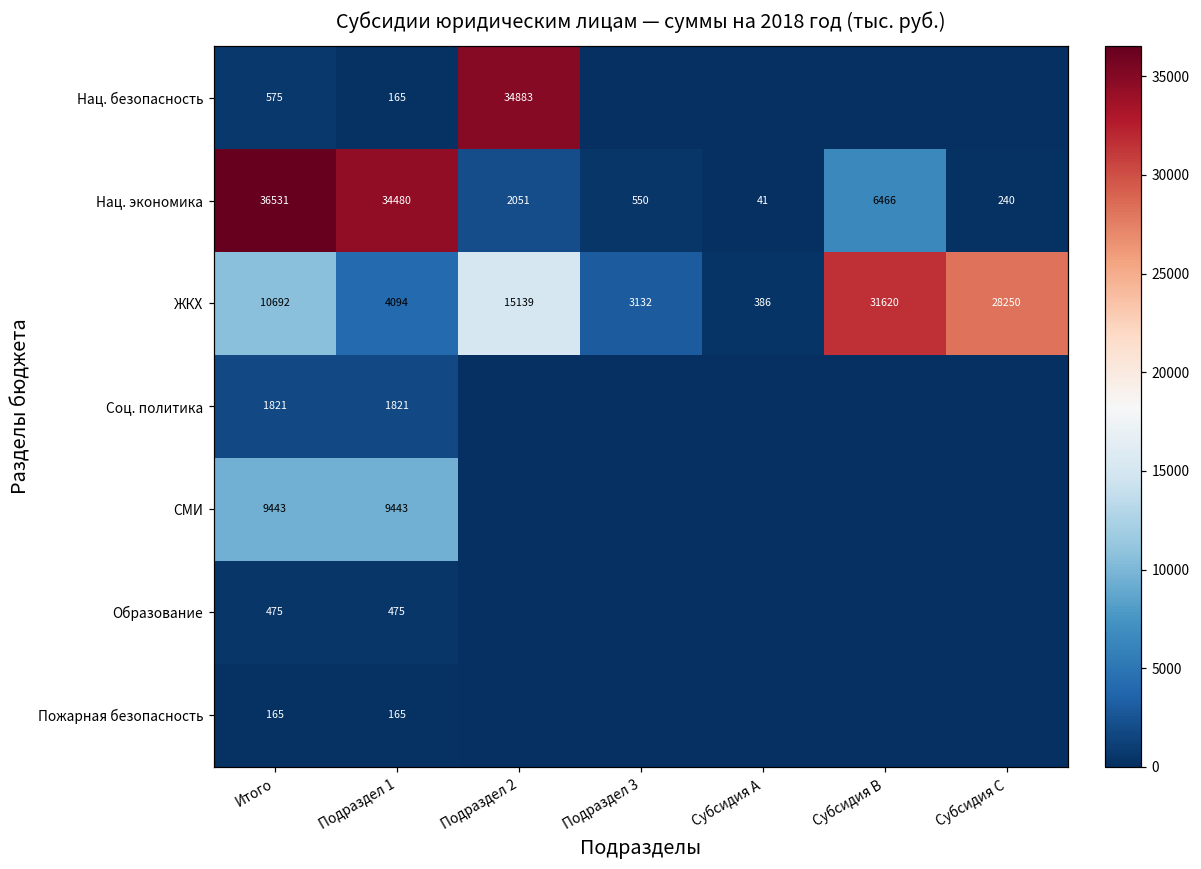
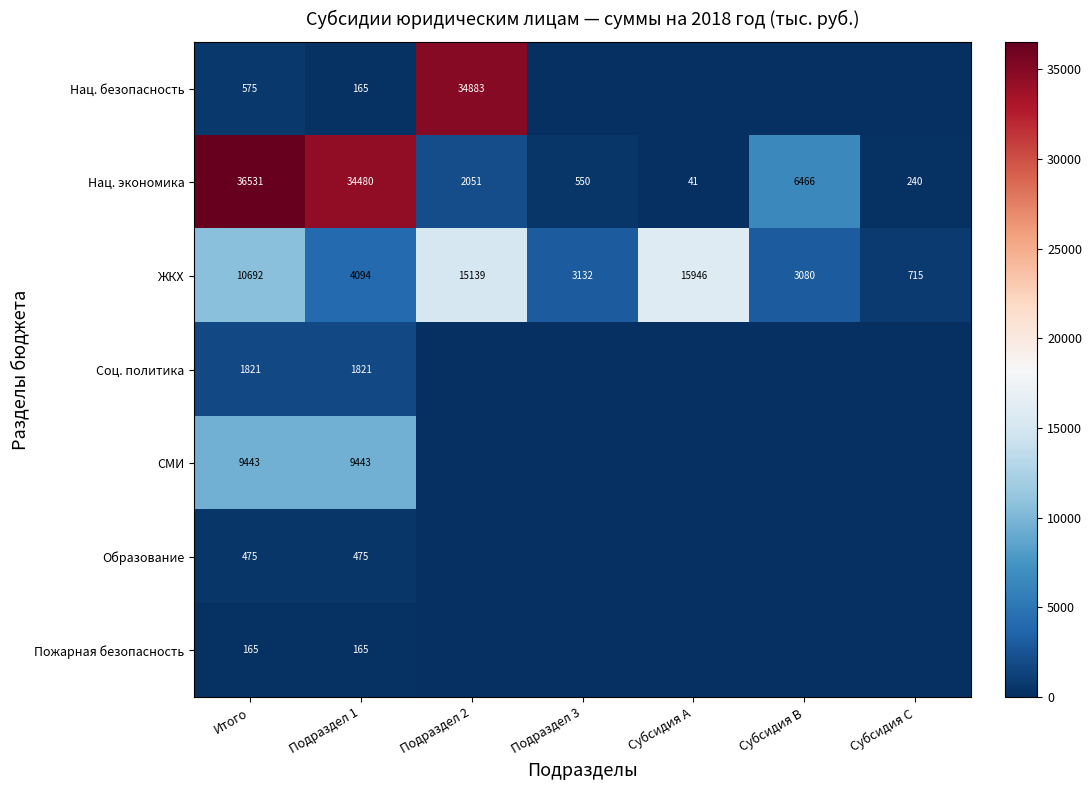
ЖКХ, Субсидия A: 386 -> 15946
ЖКХ, Субсидия B: 31620 -> 3080
ЖКХ, Субсидия C: 28250 -> 715
